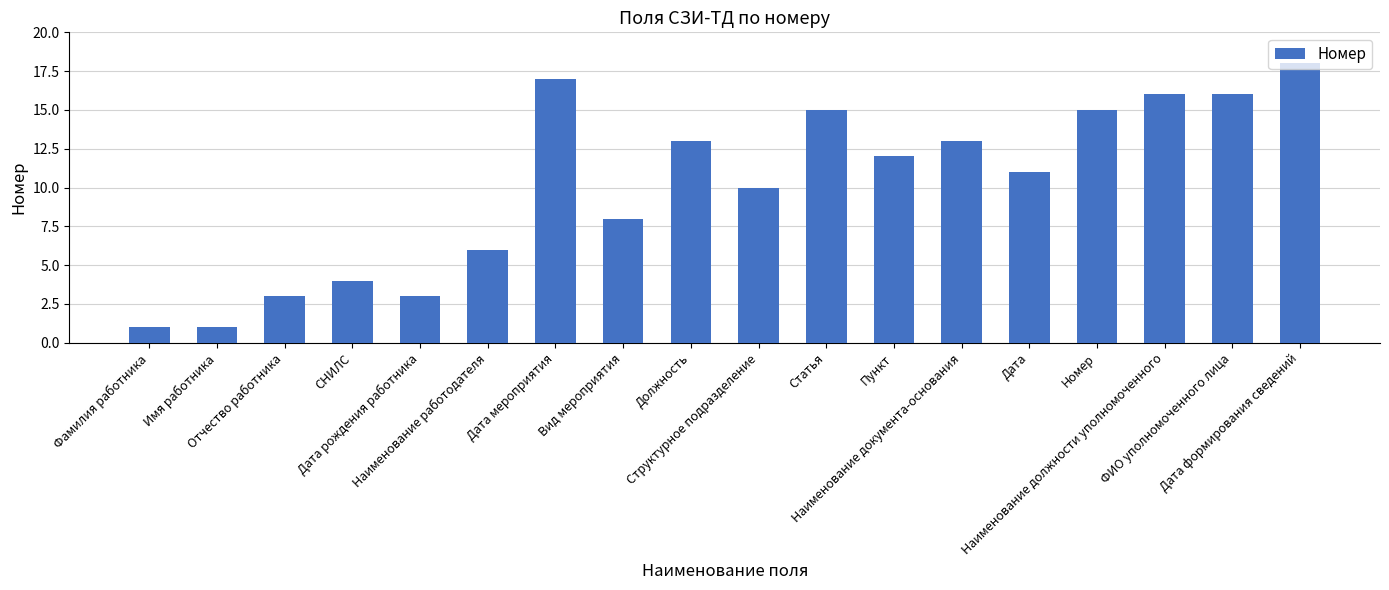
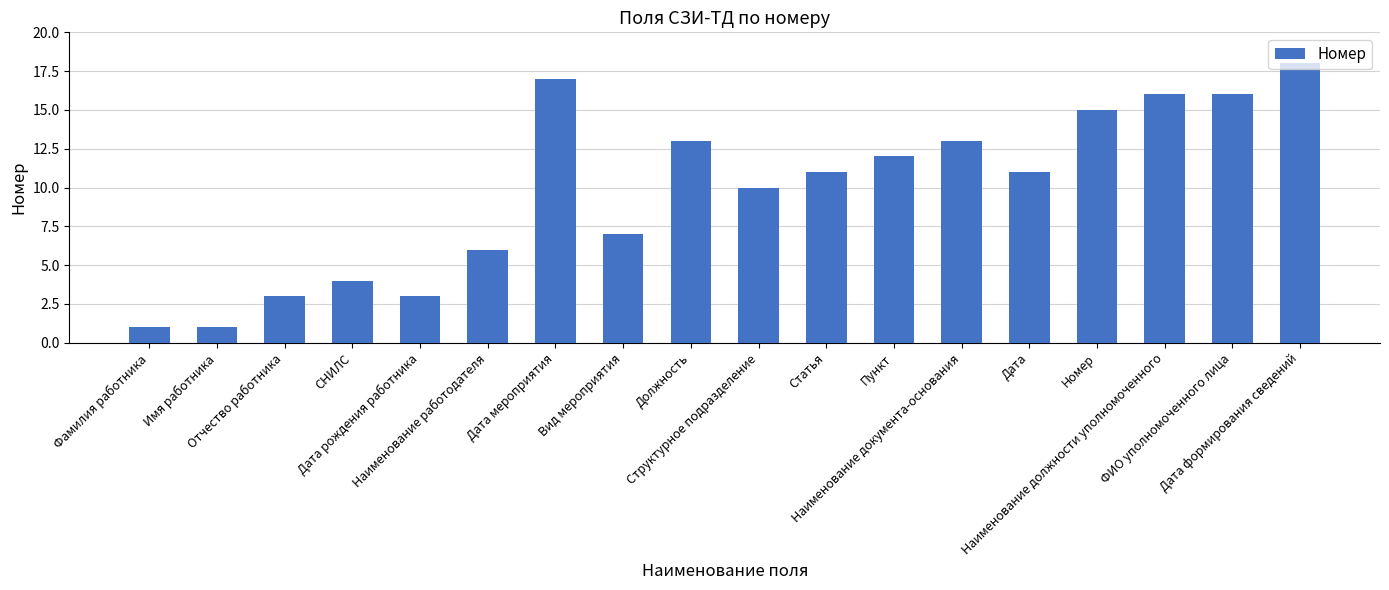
Вид мероприятия: 8 -> 7
Статья: 15 -> 11
